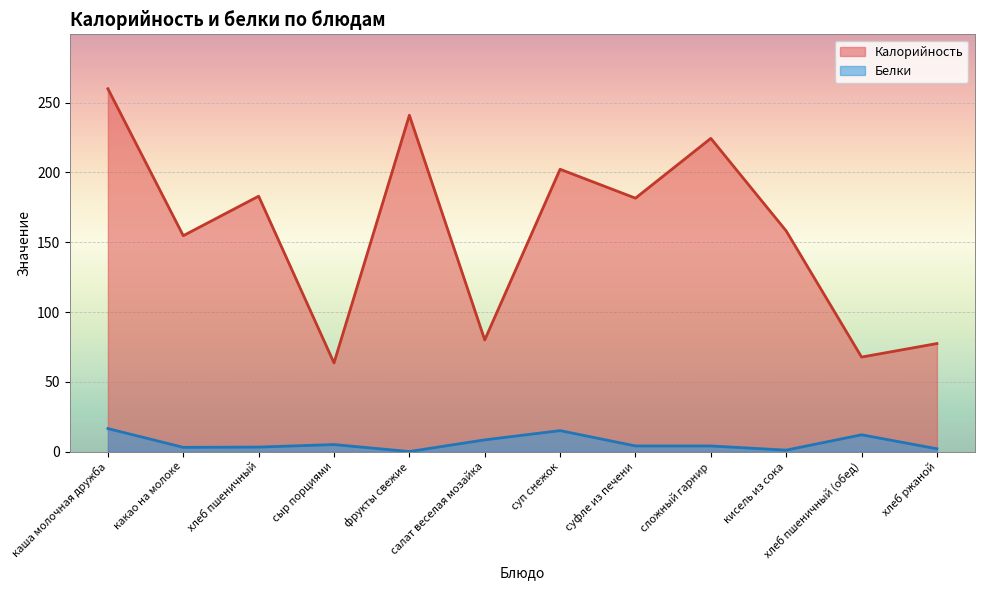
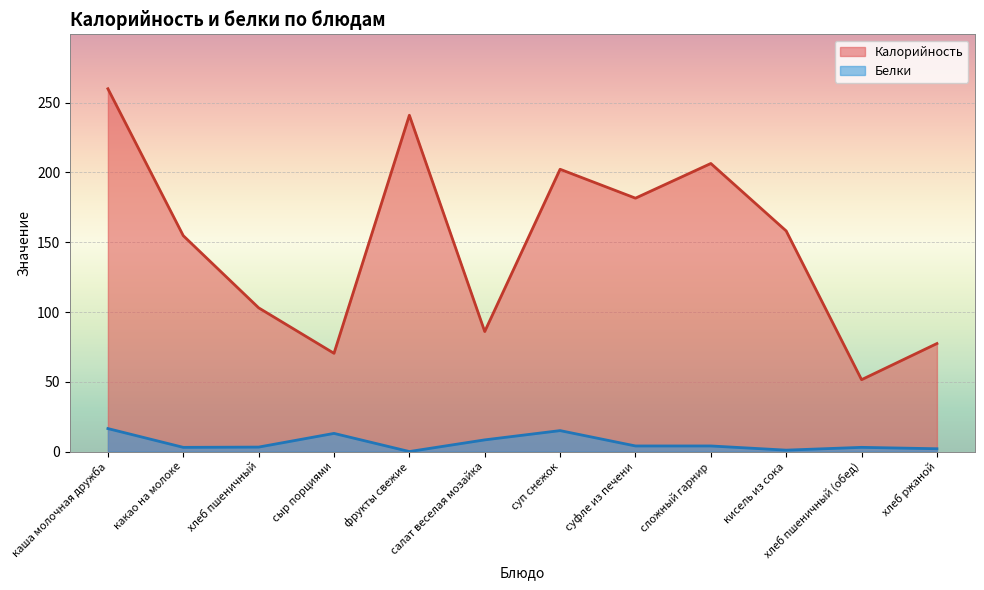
Калорийность, хлеб пшеничный: 183 -> 103
Калорийность, сыр порциями: 64 -> 70
Белки, сыр порциями: 5 -> 13
Калорийность, салат веселая мозайка: 80 -> 86
Калорийность, сложный гарнир: 224 -> 206
Калорийность, хлеб пшеничный (обед): 68 -> 52
Белки, хлеб пшеничный (обед): 12 -> 3
